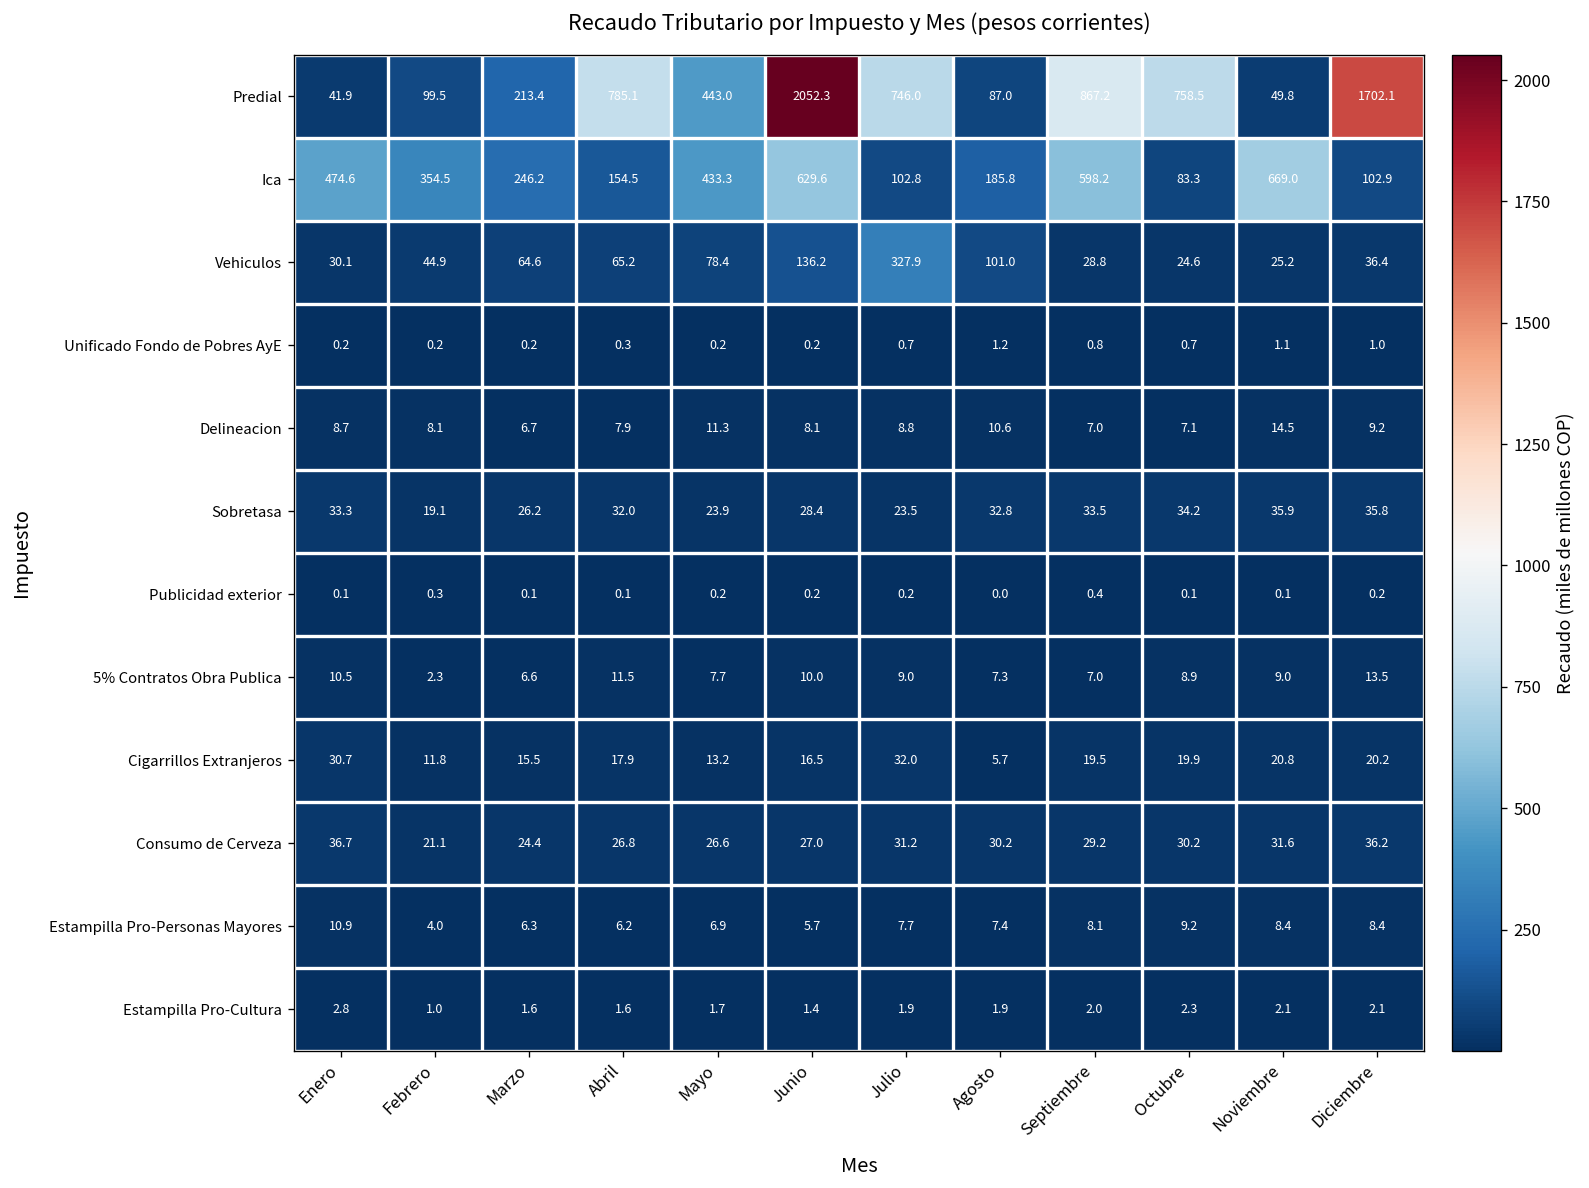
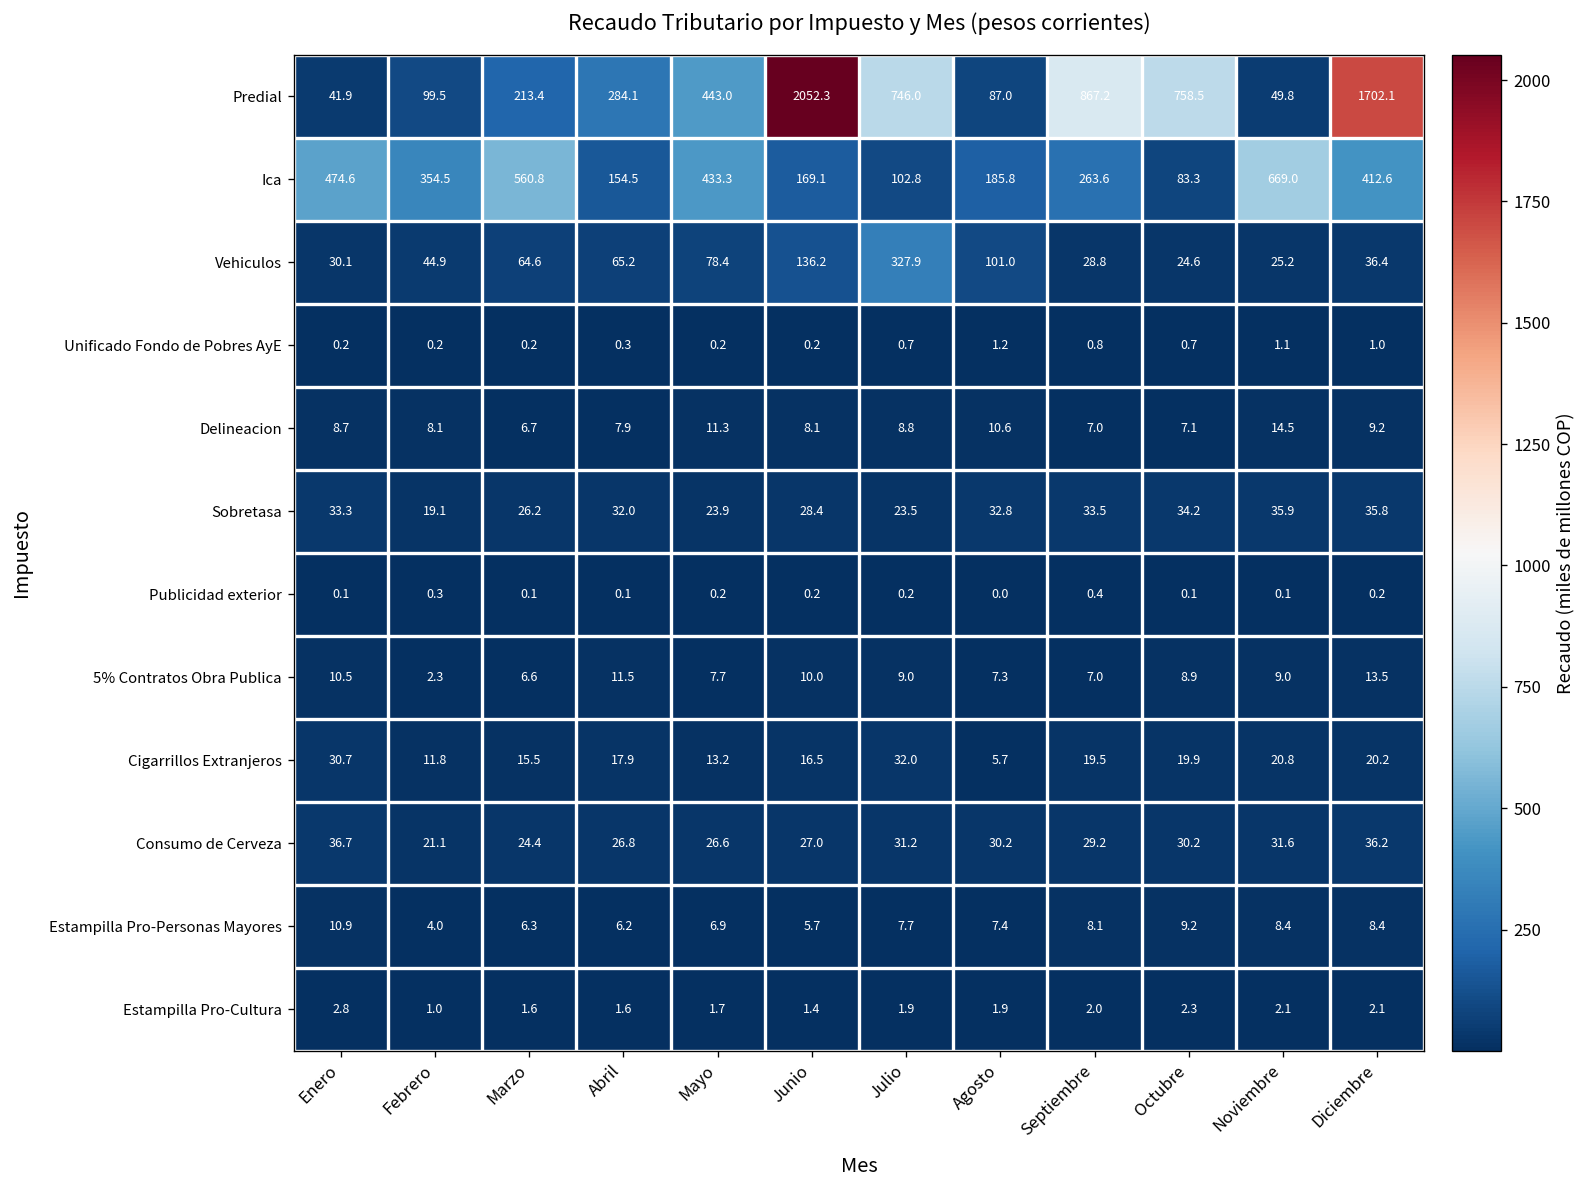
Predial, Abril: 785.1 -> 284.1
Ica, Marzo: 246.2 -> 560.8
Ica, Junio: 629.6 -> 169.1
Ica, Septiembre: 598.2 -> 263.6
Ica, Diciembre: 102.9 -> 412.6
